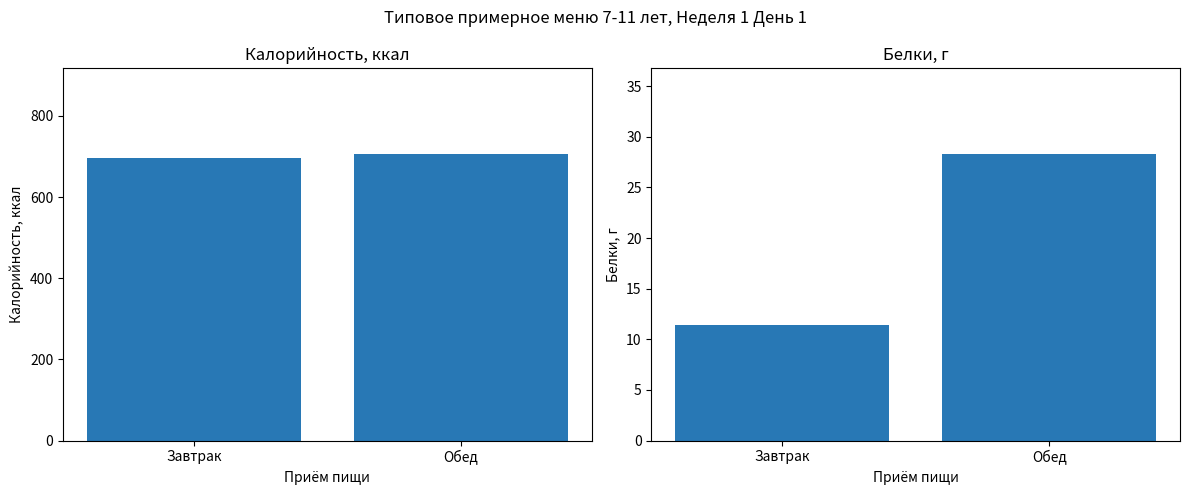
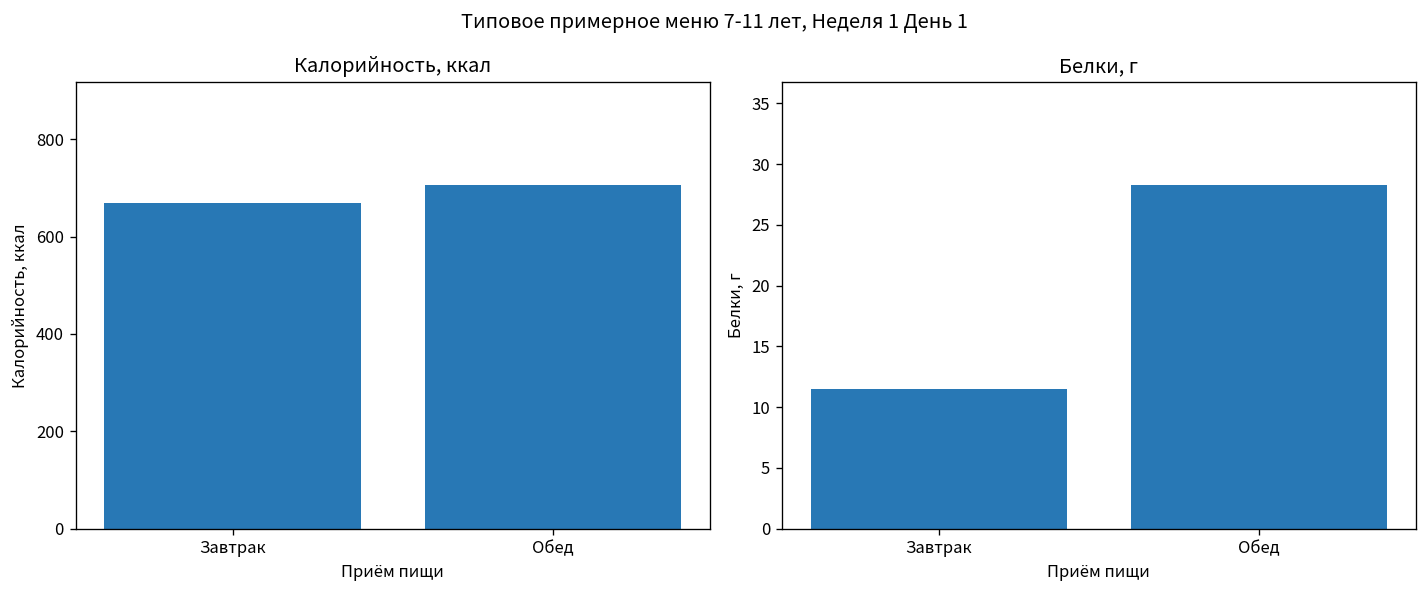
Калорийность, ккал, Завтрак: 700 -> 670
